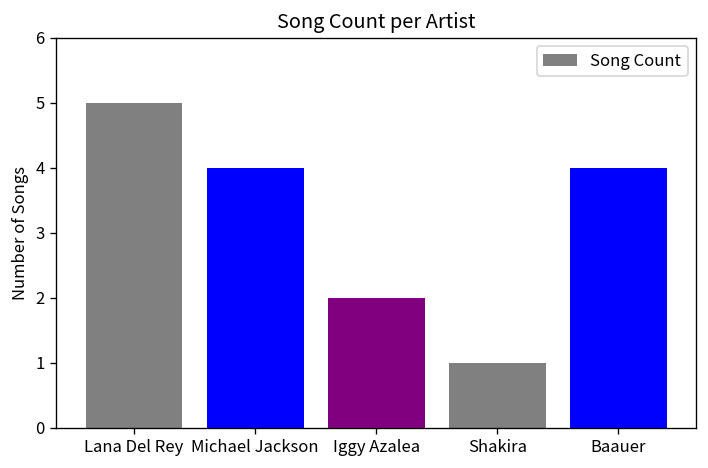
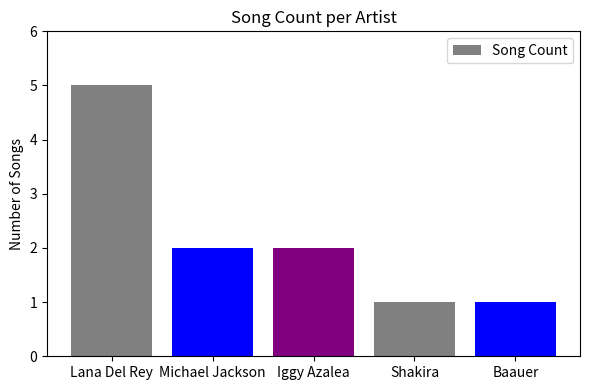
Michael Jackson: 4 -> 2
Baauer: 4 -> 1
